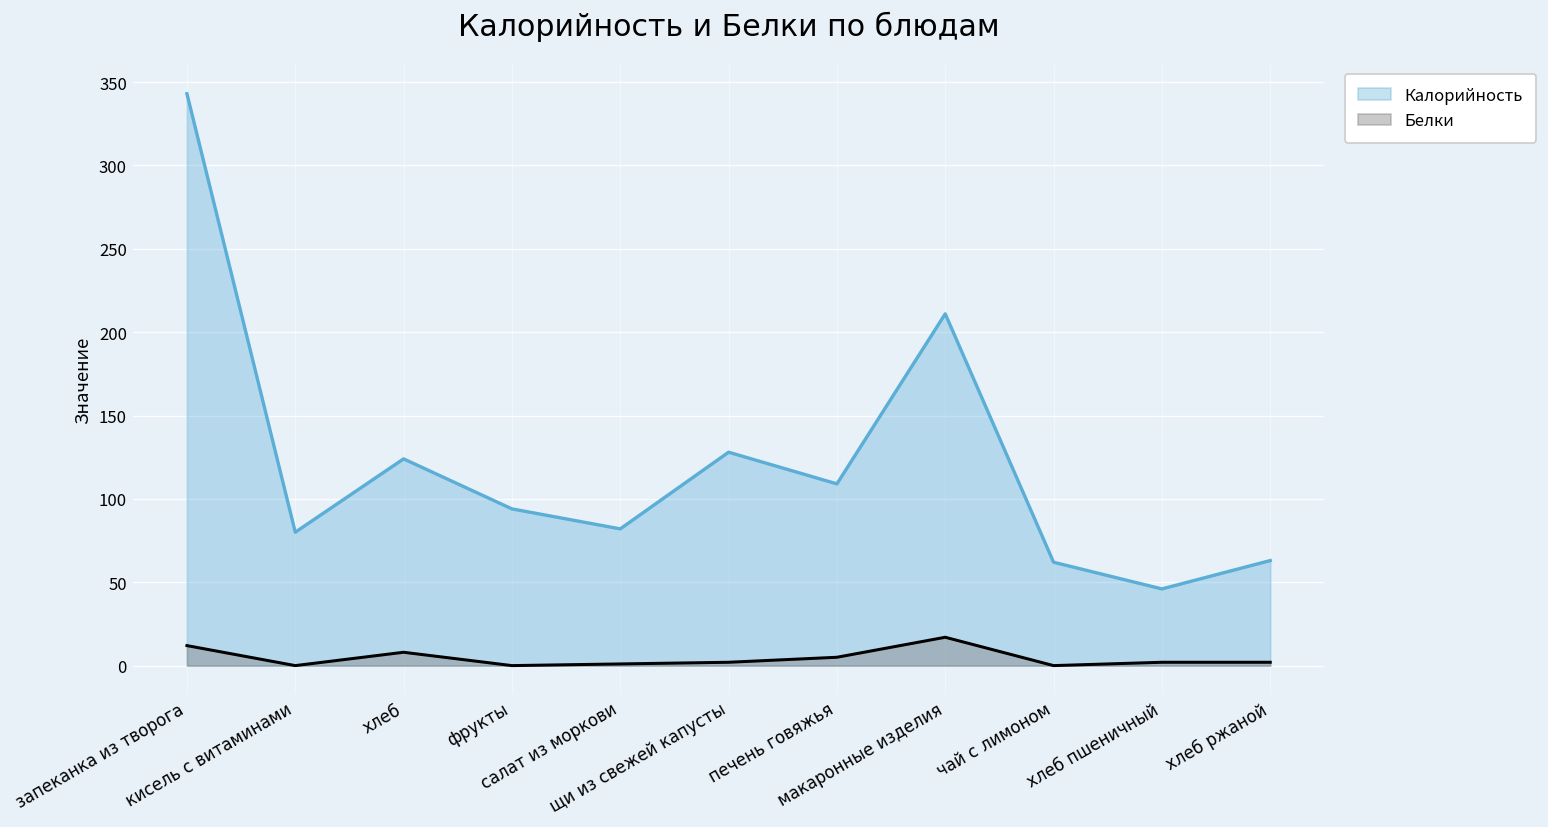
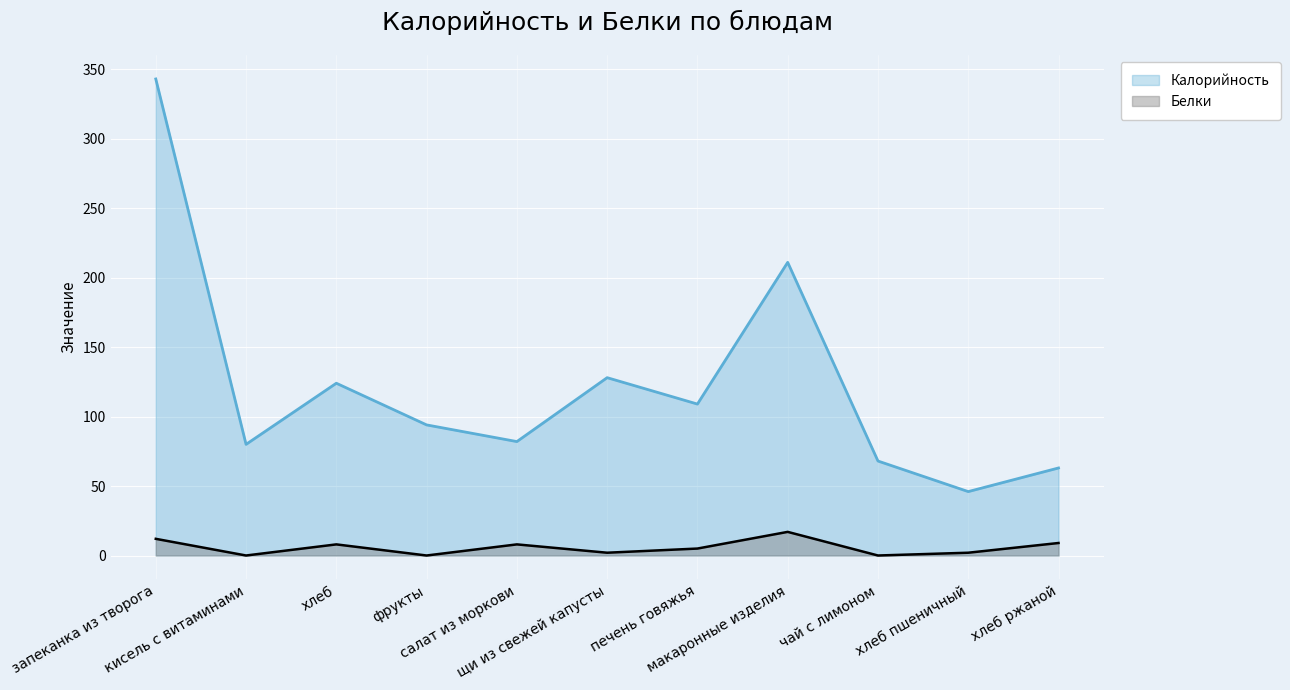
Белки, салат из моркови: 1 -> 8
Калорийность, чай с лимоном: 62 -> 68
Белки, хлеб ржаной: 2 -> 9
